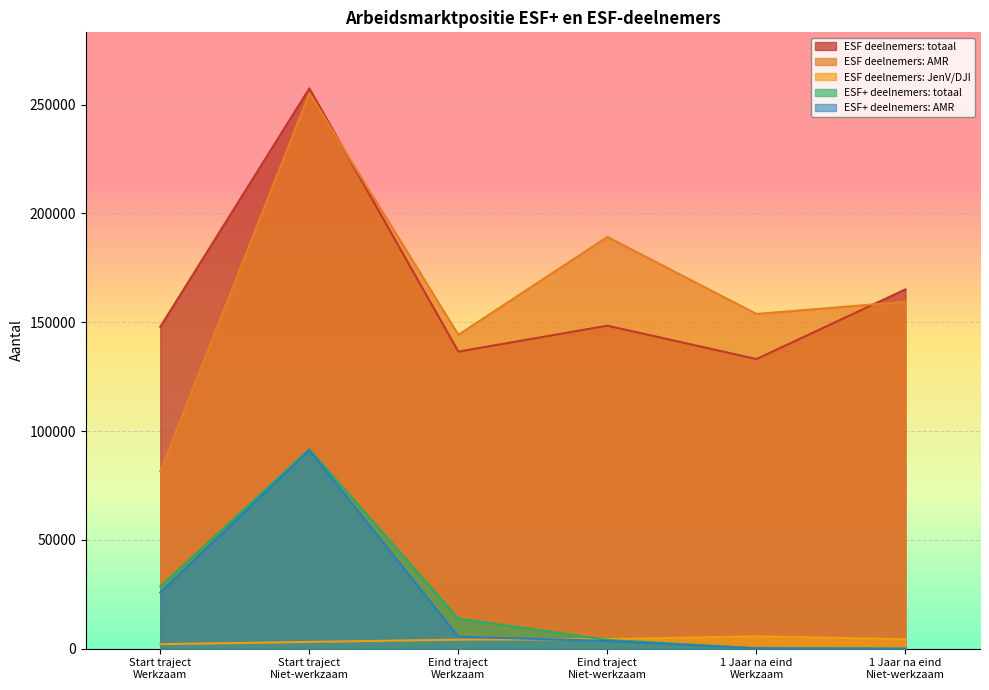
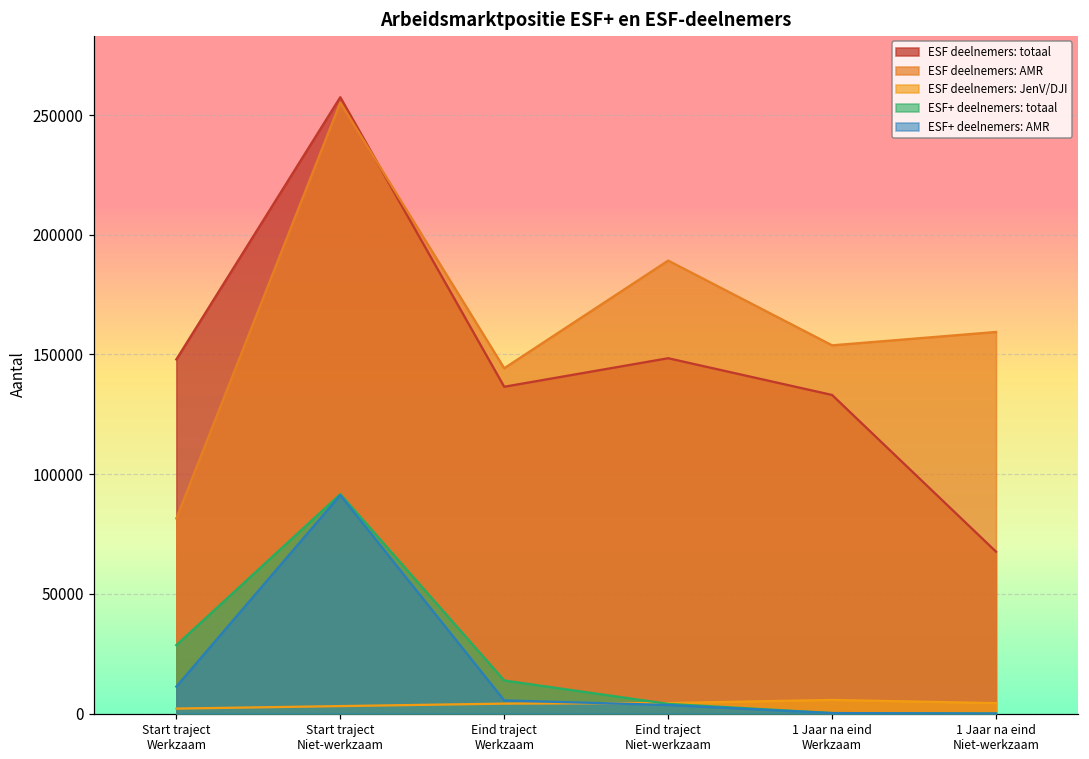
ESF+ deelnemers: AMR, Start traject Werkzaam: 26000 -> 11000
ESF deelnemers: totaal, 1 Jaar na eind Niet-werkzaam: 165000 -> 68000
